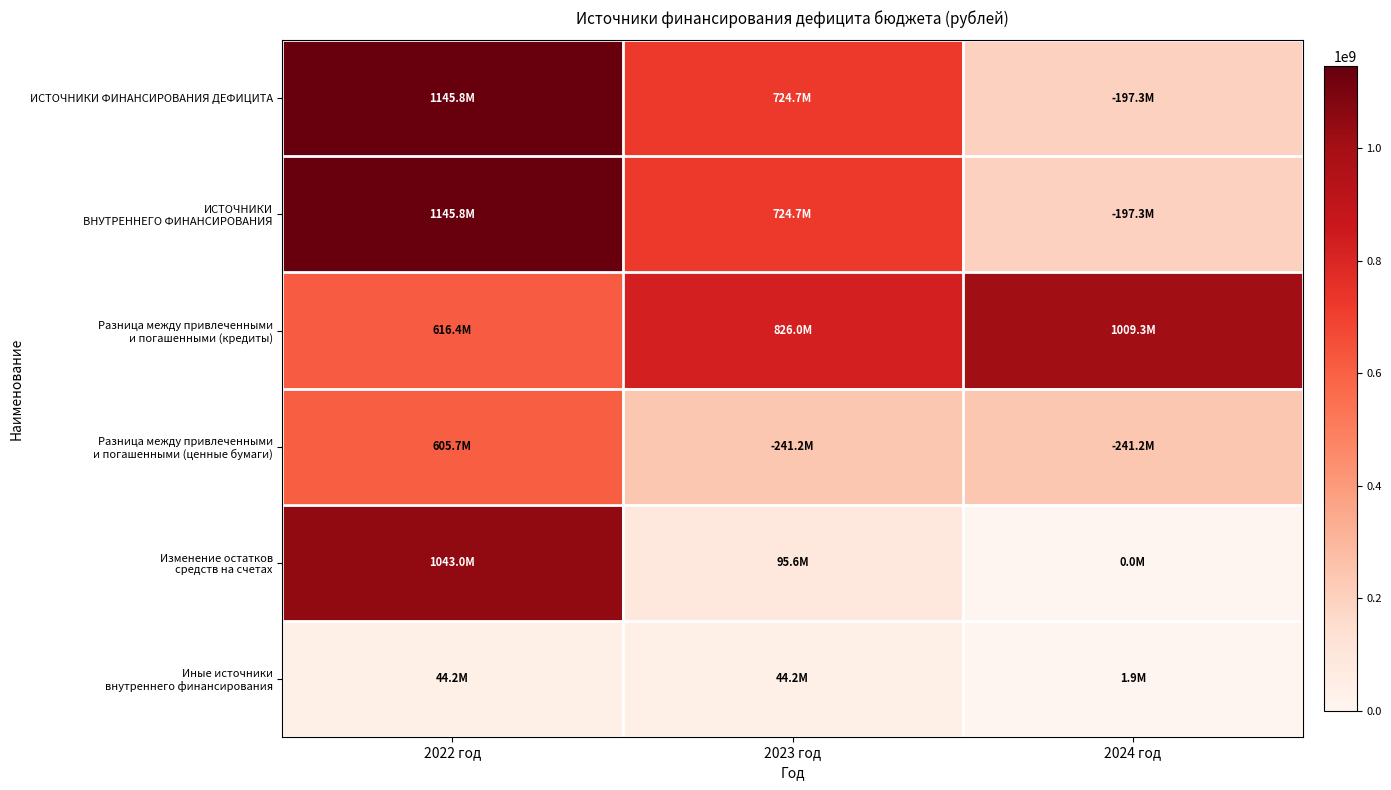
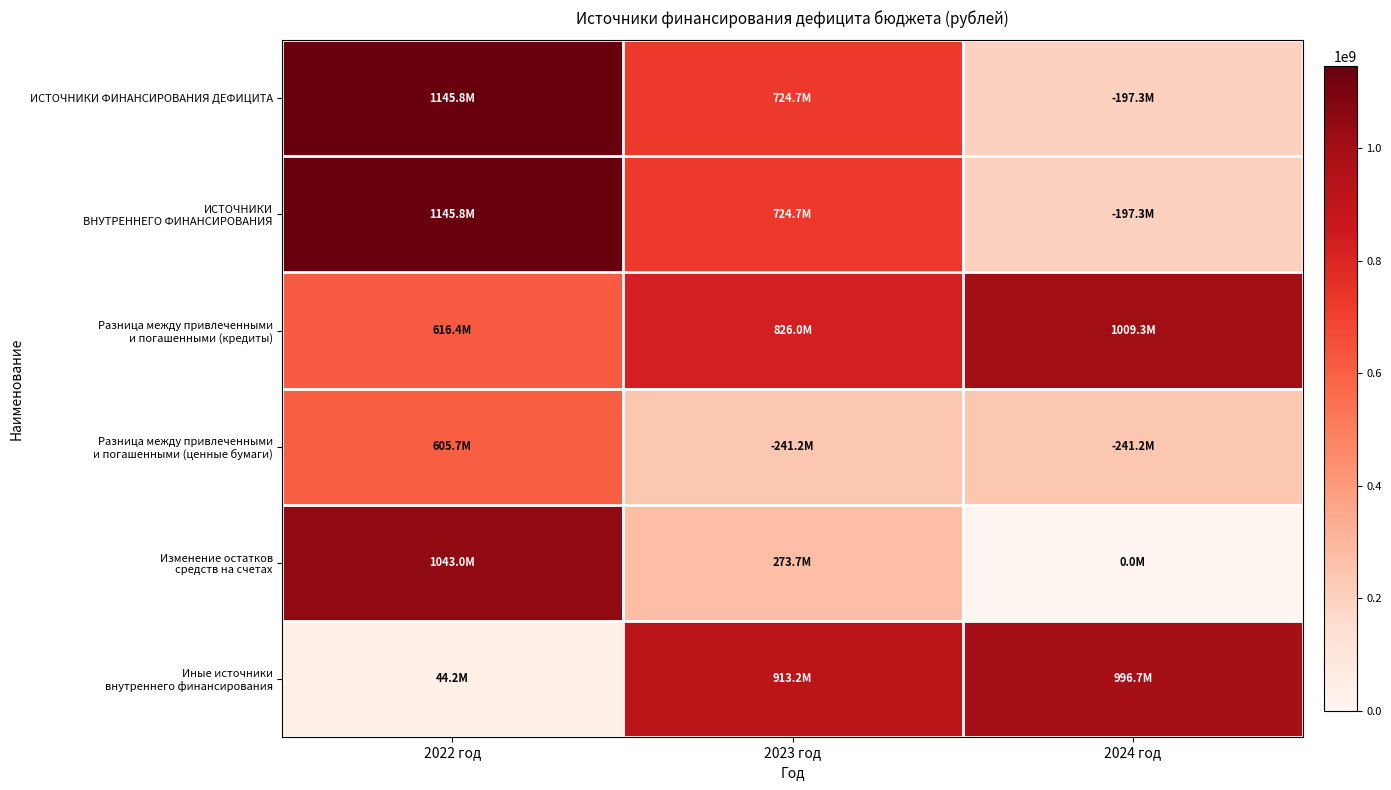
Изменение остатков средств на счетах, 2023 год: 95.6M -> 273.7M
Иные источники внутреннего финансирования, 2023 год: 44.2M -> 913.2M
Иные источники внутреннего финансирования, 2024 год: 1.9M -> 996.7M
